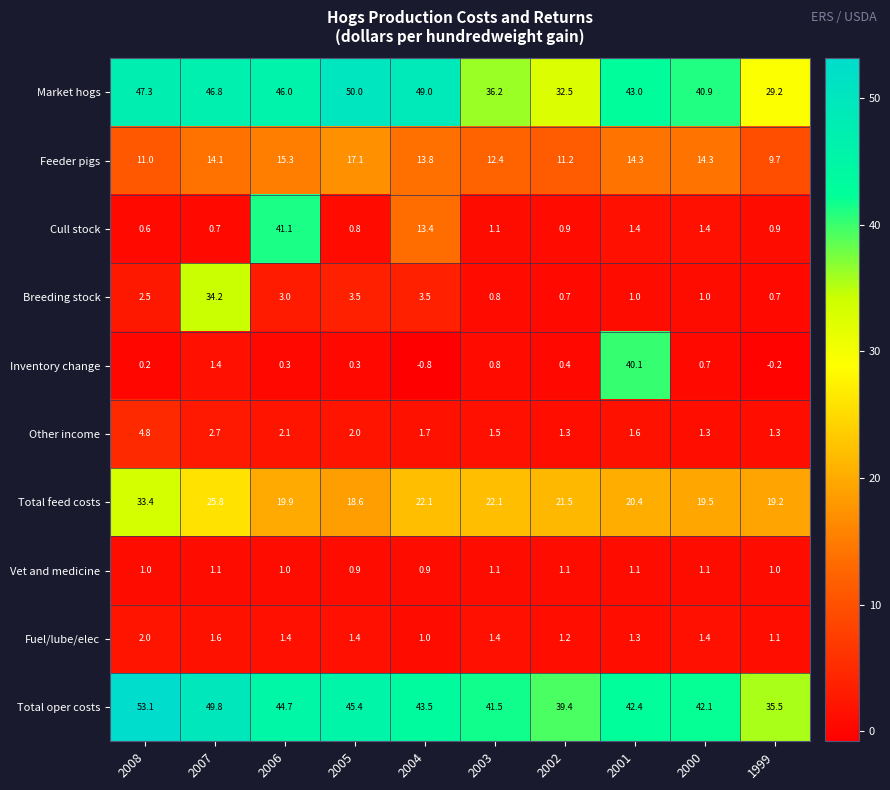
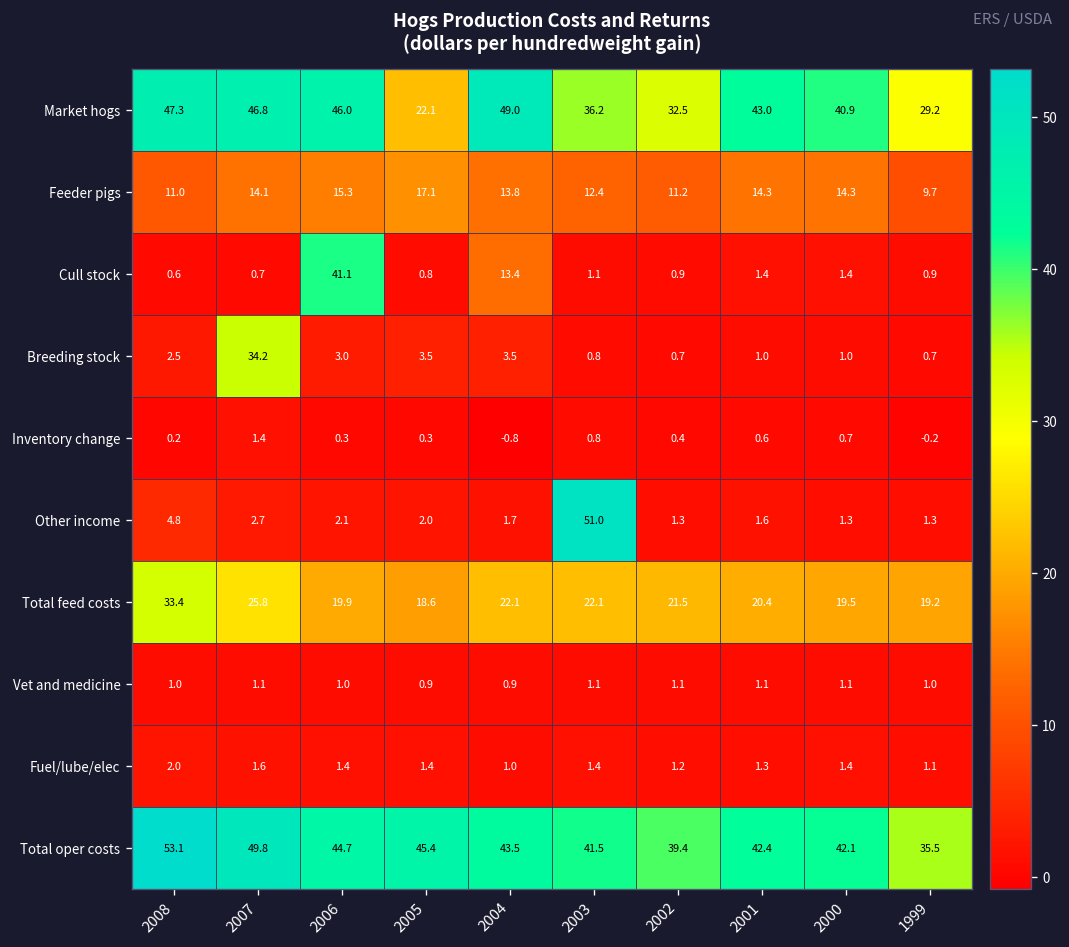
Market hogs, 2005: 50.0 -> 22.1
Inventory change, 2001: 40.1 -> 0.6
Other income, 2003: 1.5 -> 51.0
